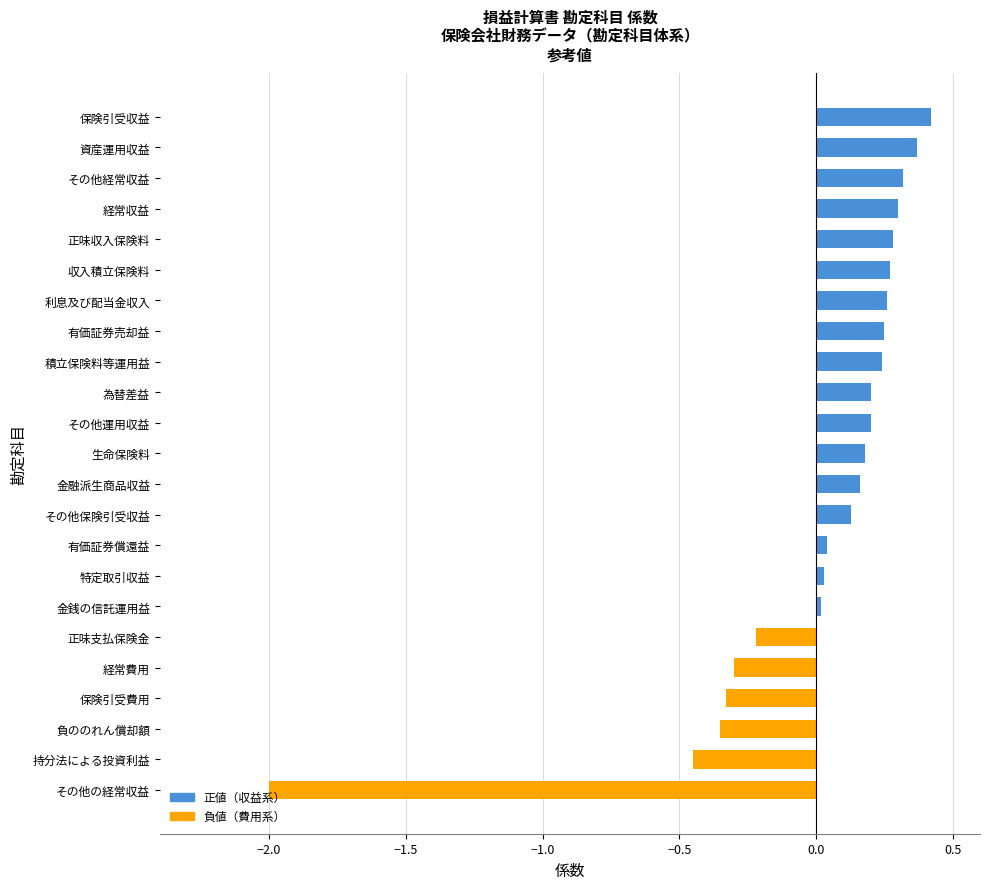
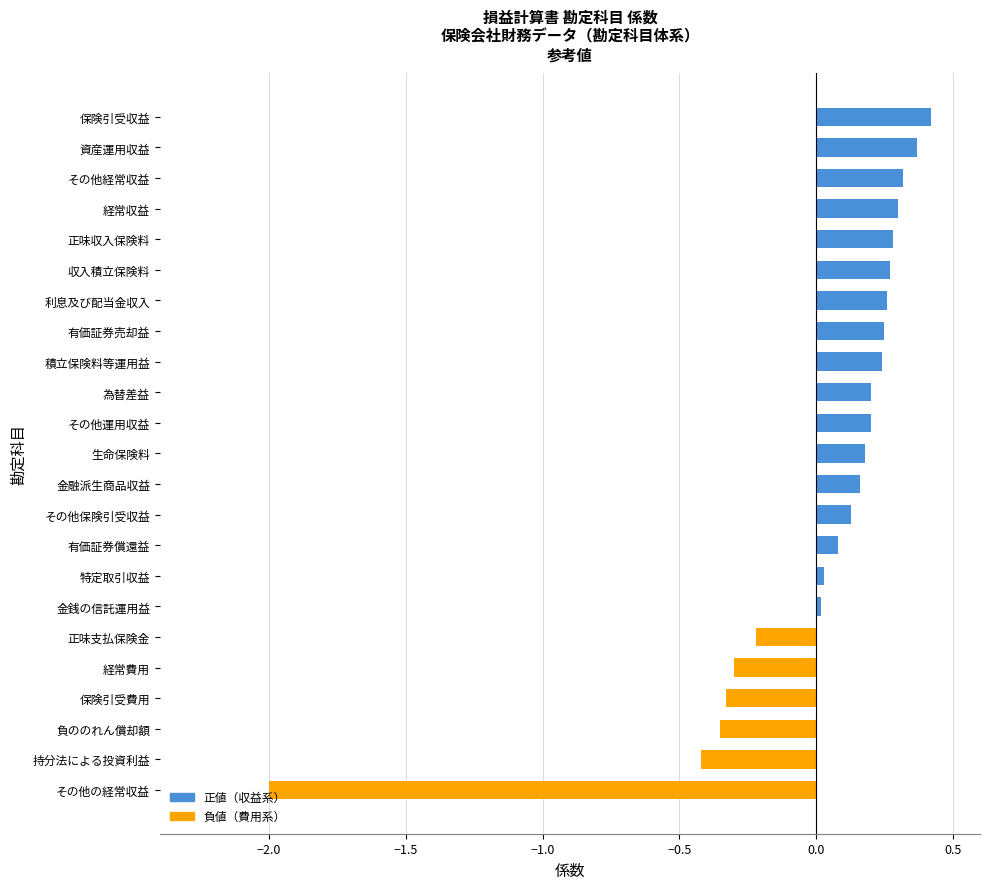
有価証券償還益: 0.04 -> 0.08
持分法による投資利益: -0.45 -> -0.42
